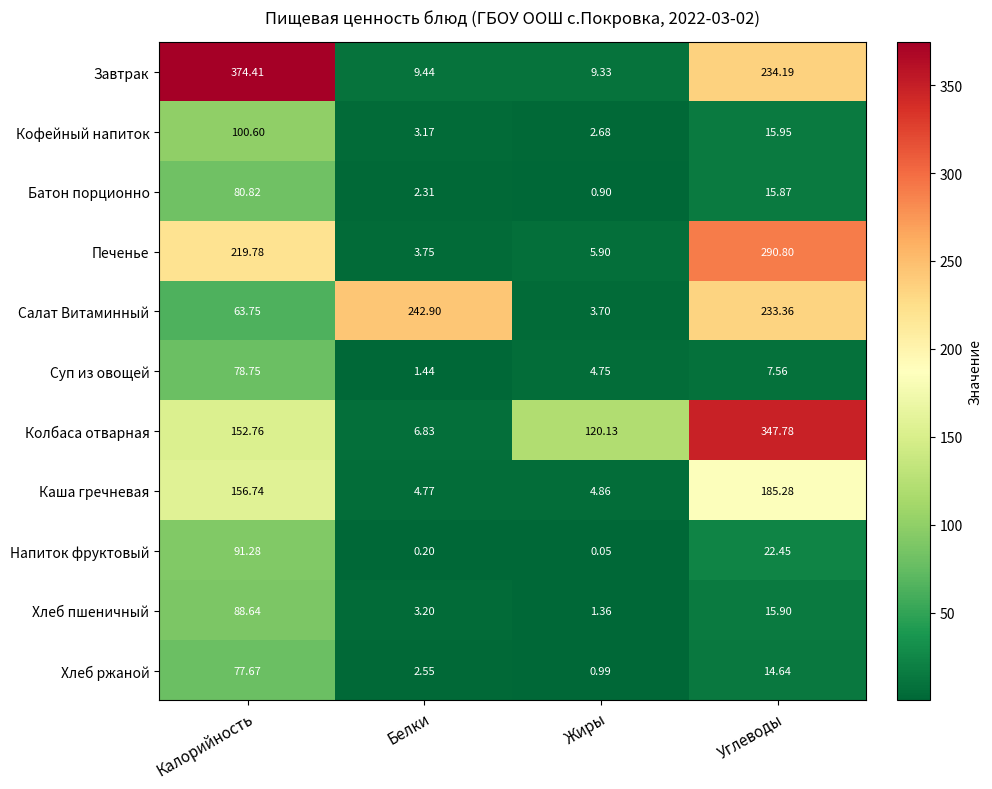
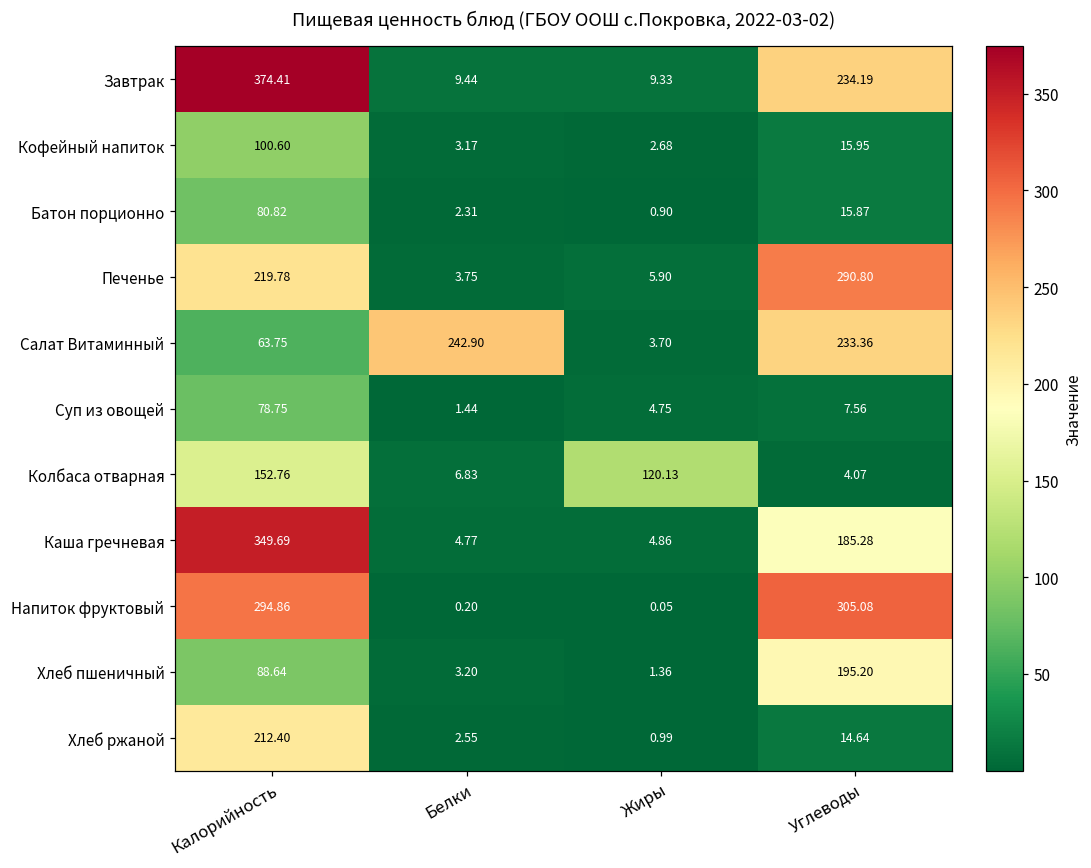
Колбаса отварная, Углеводы: 347.78 -> 4.07
Каша гречневая, Калорийность: 156.74 -> 349.69
Напиток фруктовый, Калорийность: 91.28 -> 294.86
Напиток фруктовый, Углеводы: 22.45 -> 305.08
Хлеб пшеничный, Углеводы: 15.90 -> 195.20
Хлеб ржаной, Калорийность: 77.67 -> 212.40
